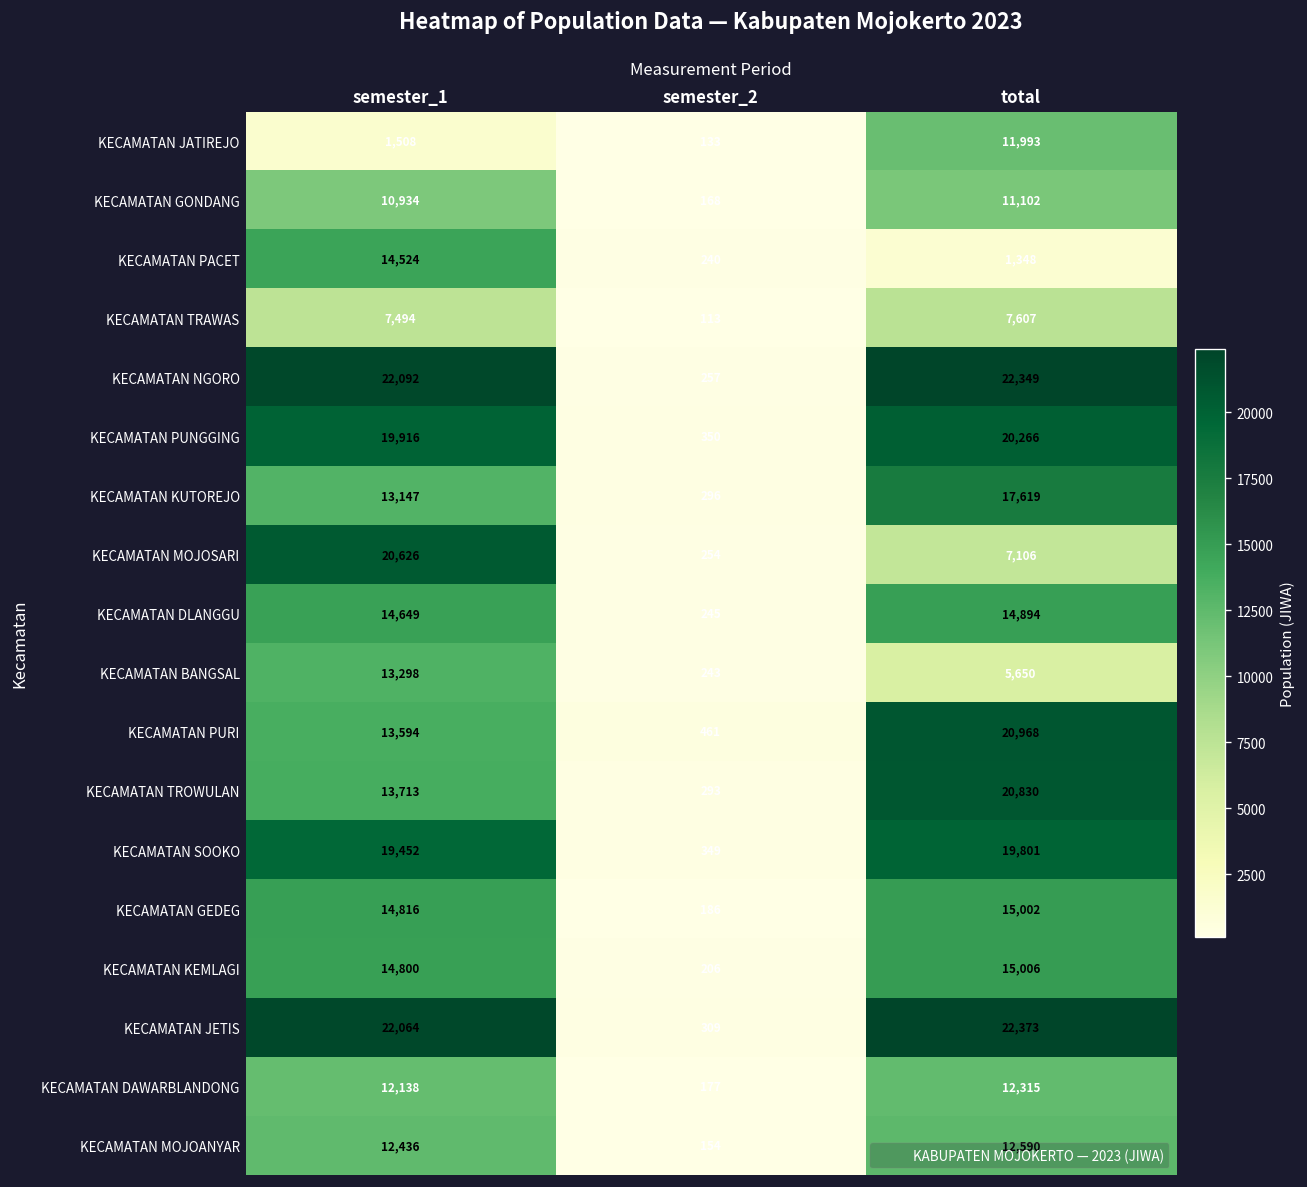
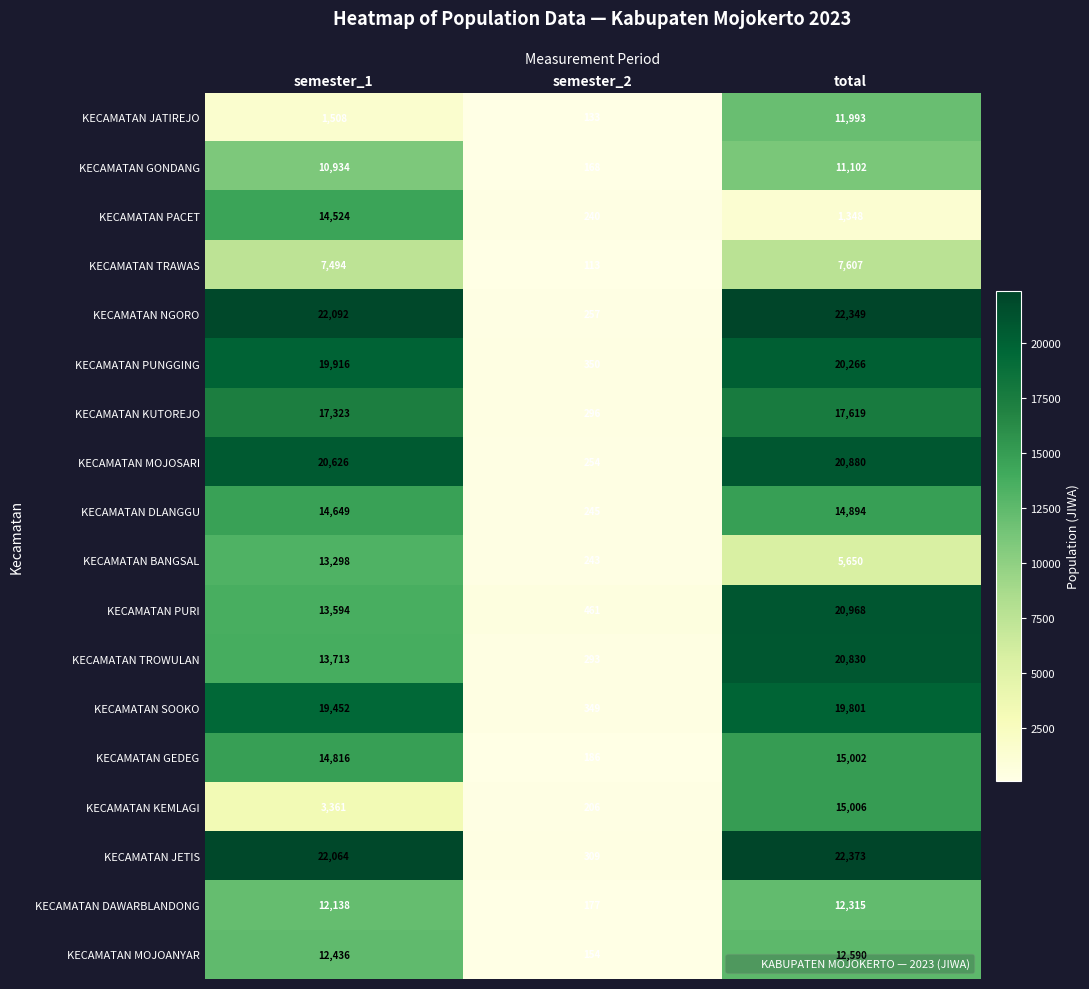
KECAMATAN KUTOREJO, semester_1: 13,147 -> 17,323
KECAMATAN MOJOSARI, total: 7,106 -> 20,880
KECAMATAN KEMLAGI, semester_1: 14,800 -> 3,361
